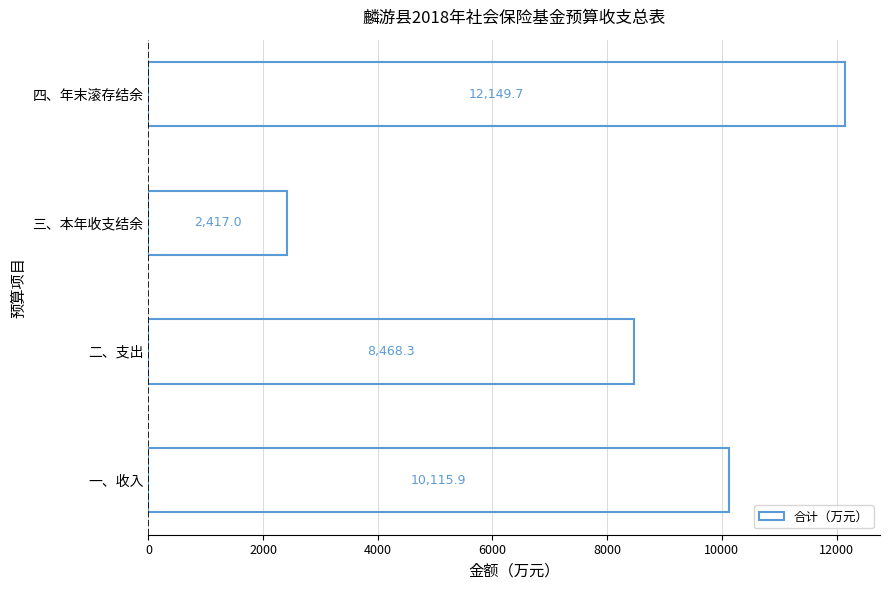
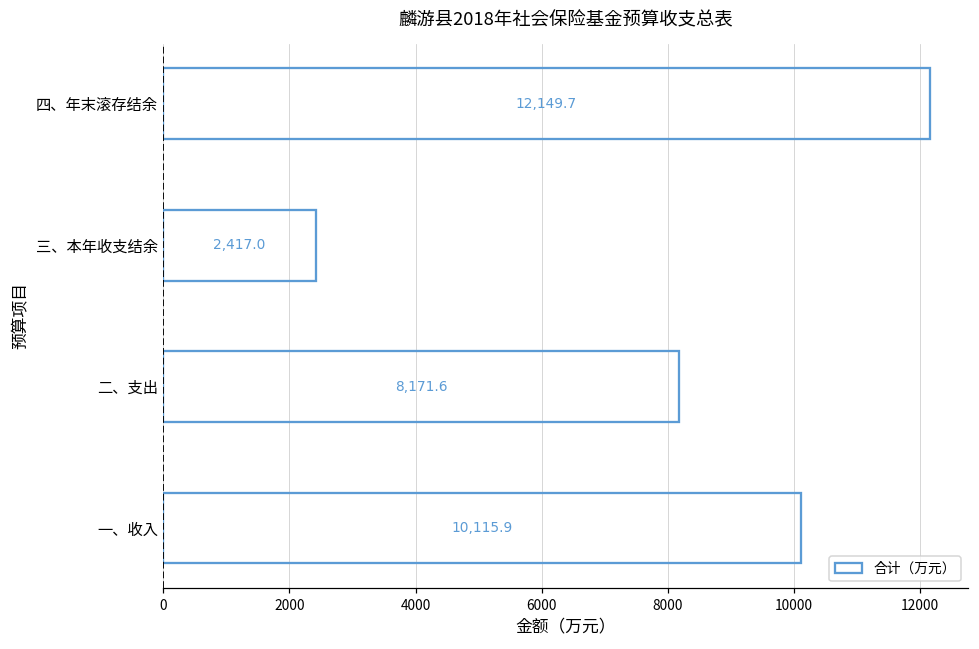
二、支出: 8,468.3 -> 8,171.6
